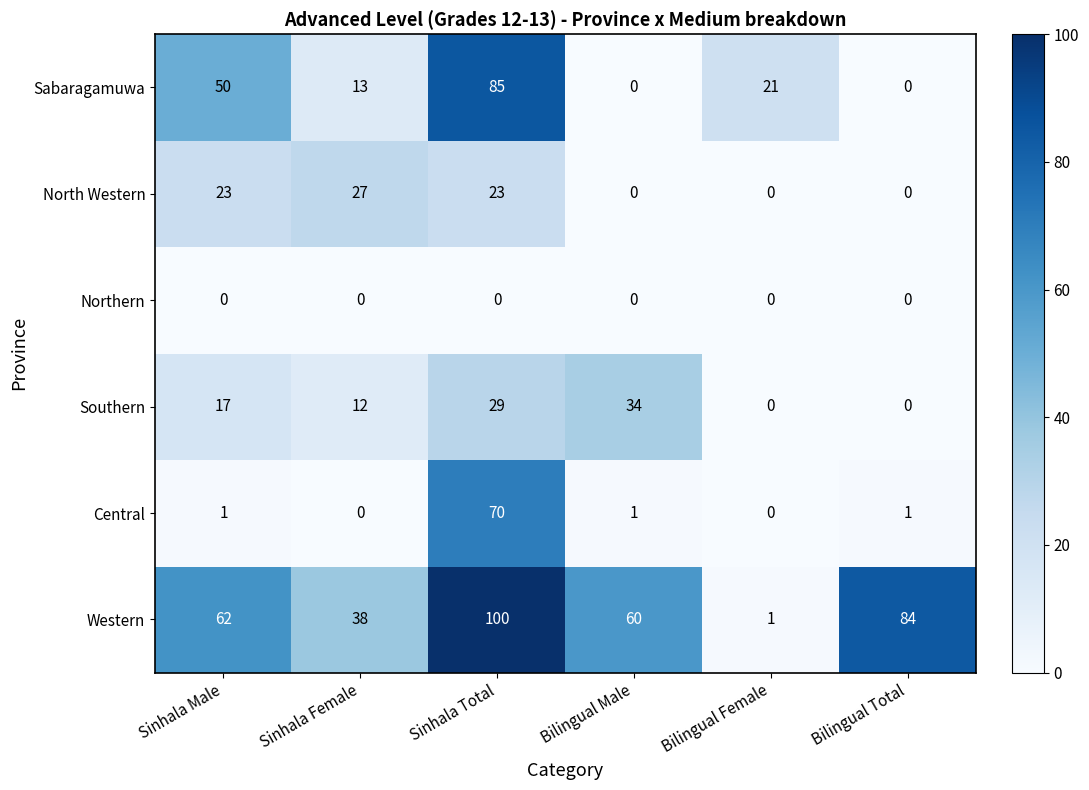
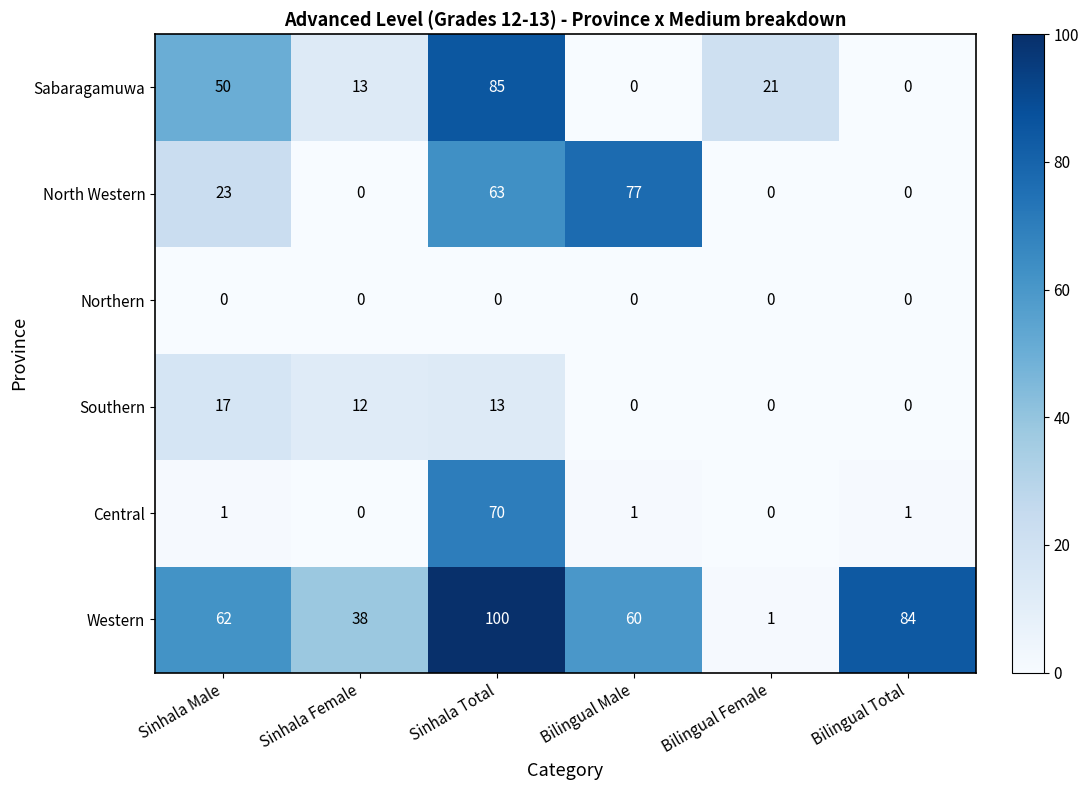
North Western, Sinhala Female: 27 -> 0
North Western, Sinhala Total: 23 -> 63
North Western, Bilingual Male: 0 -> 77
Southern, Sinhala Total: 29 -> 13
Southern, Bilingual Male: 34 -> 0
